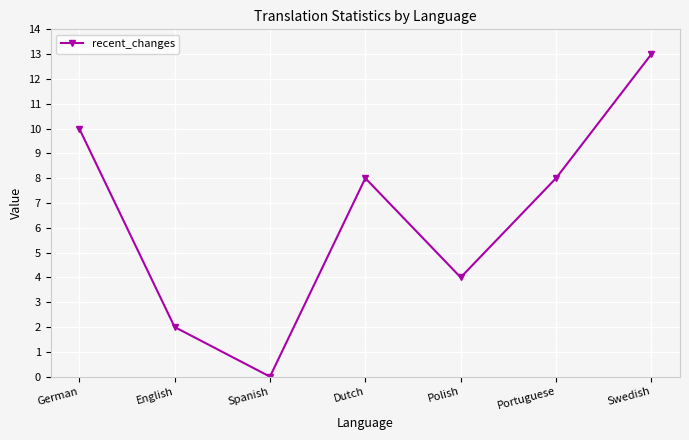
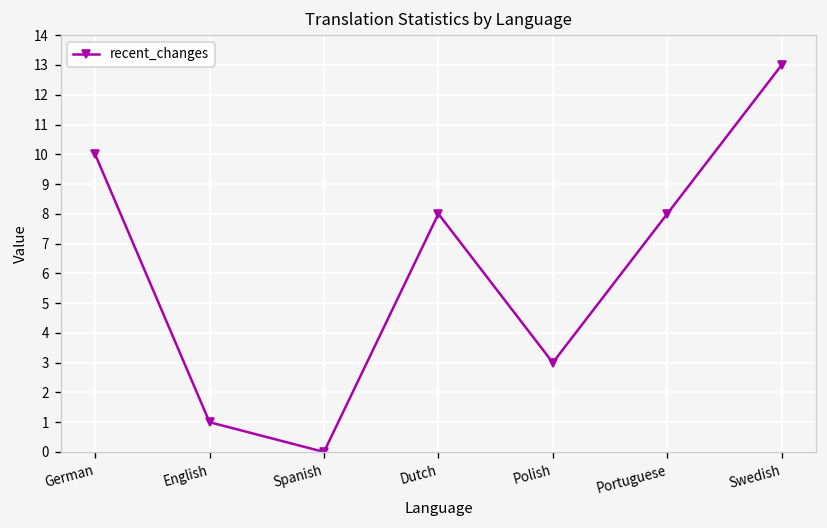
English: 2 -> 1
Polish: 4 -> 3
